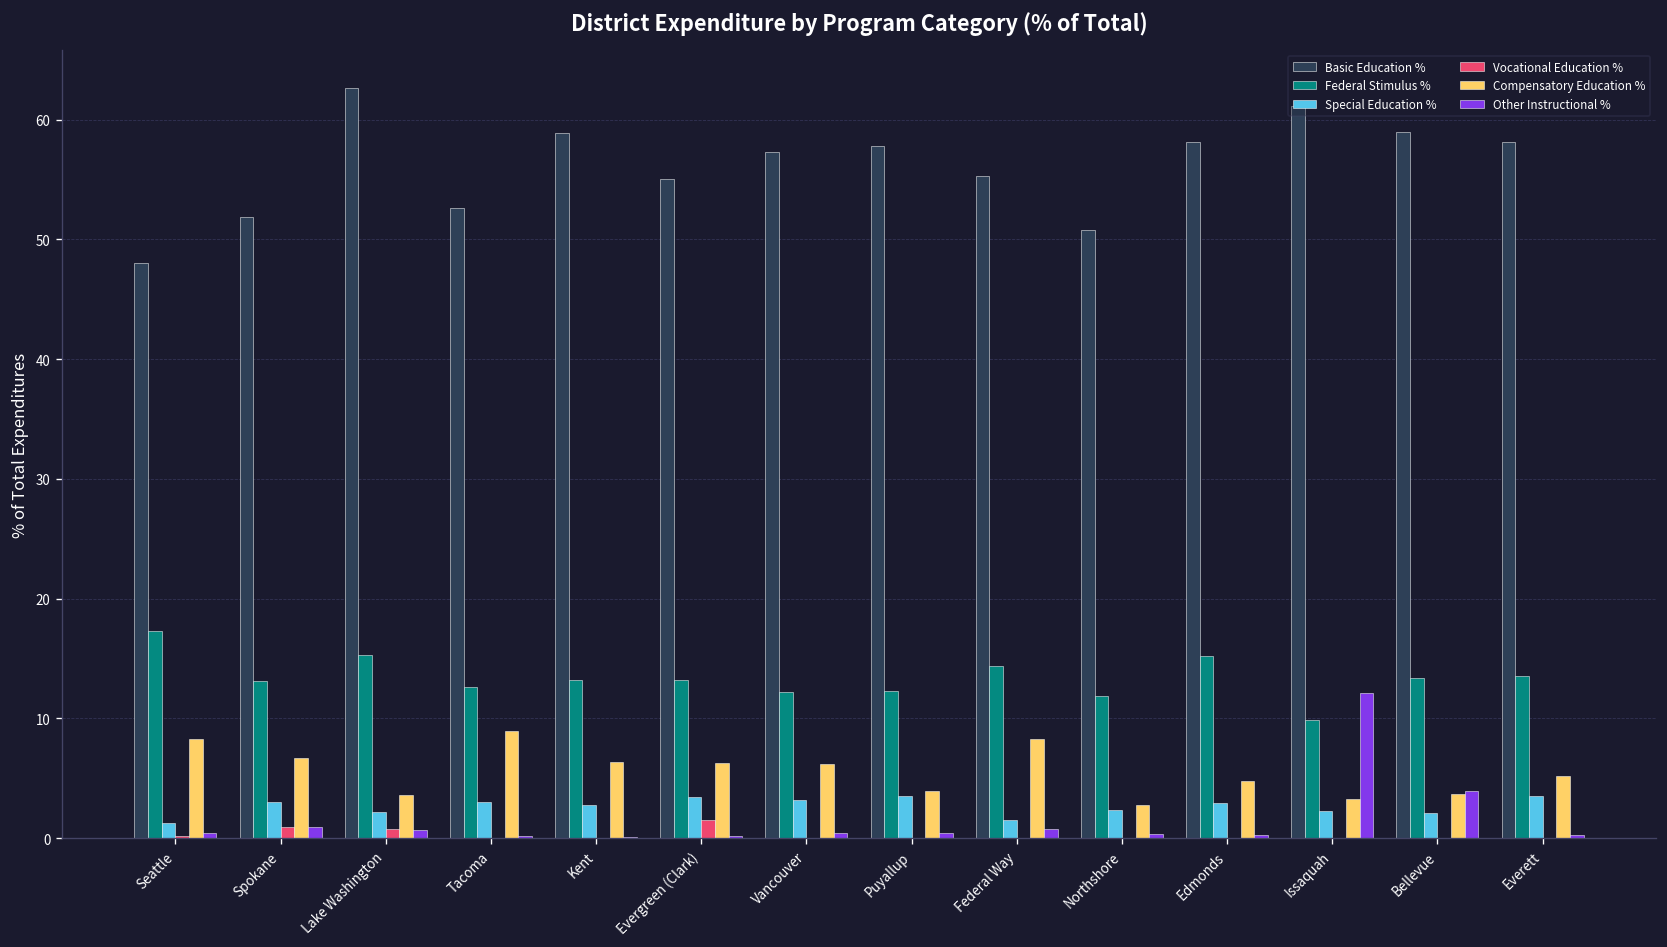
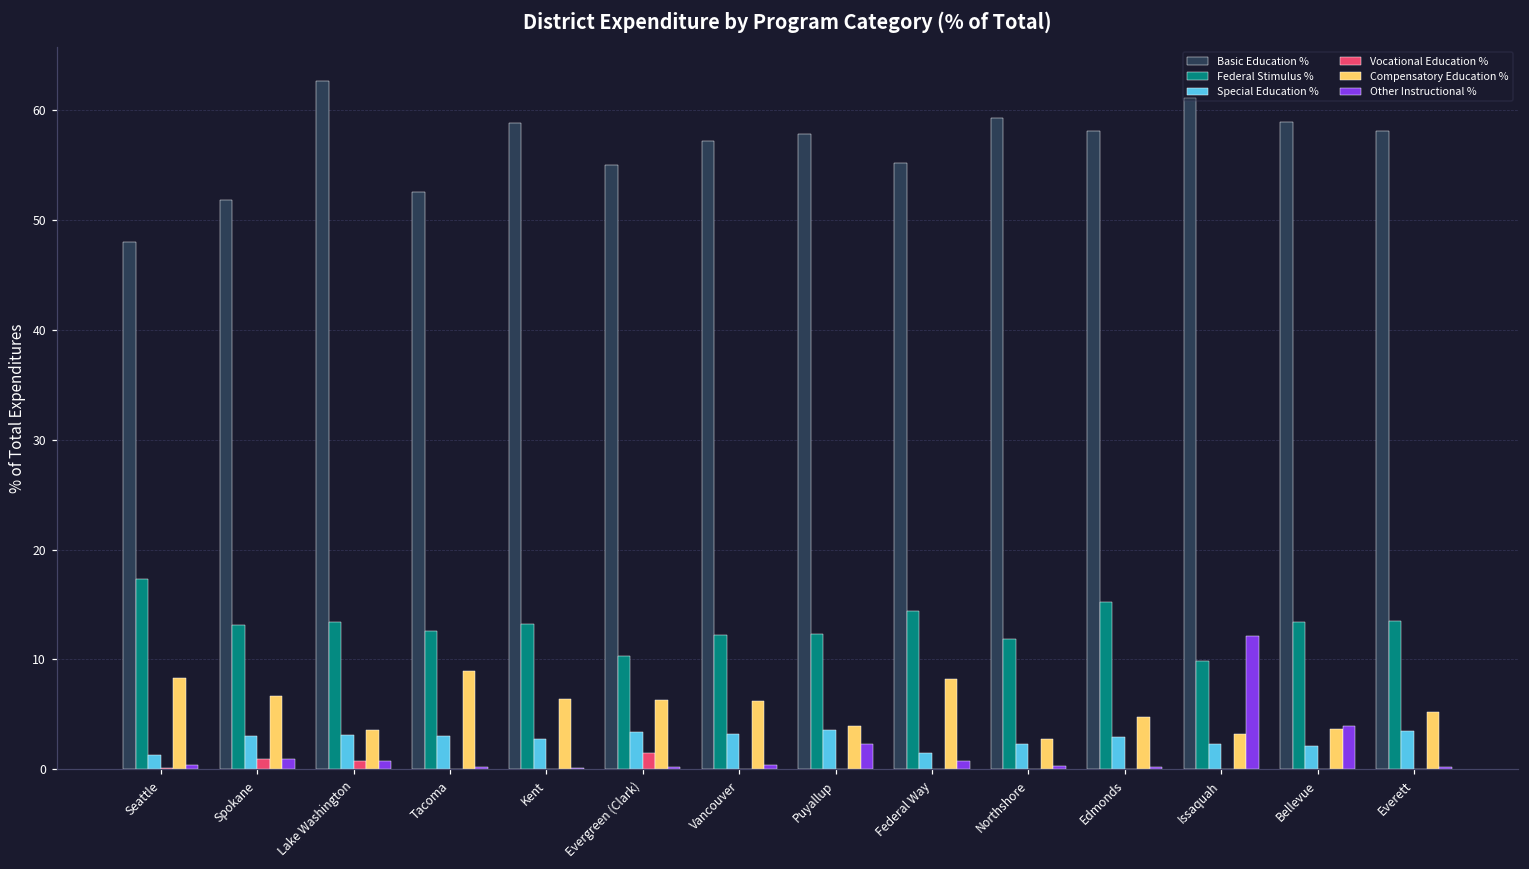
Federal Stimulus %, Lake Washington: 15 -> 13
Special Education %, Lake Washington: 2 -> 3
Federal Stimulus %, Evergreen (Clark): 13 -> 10
Other Instructional %, Puyallup: 0 -> 2
Basic Education %, Northshore: 51 -> 59
